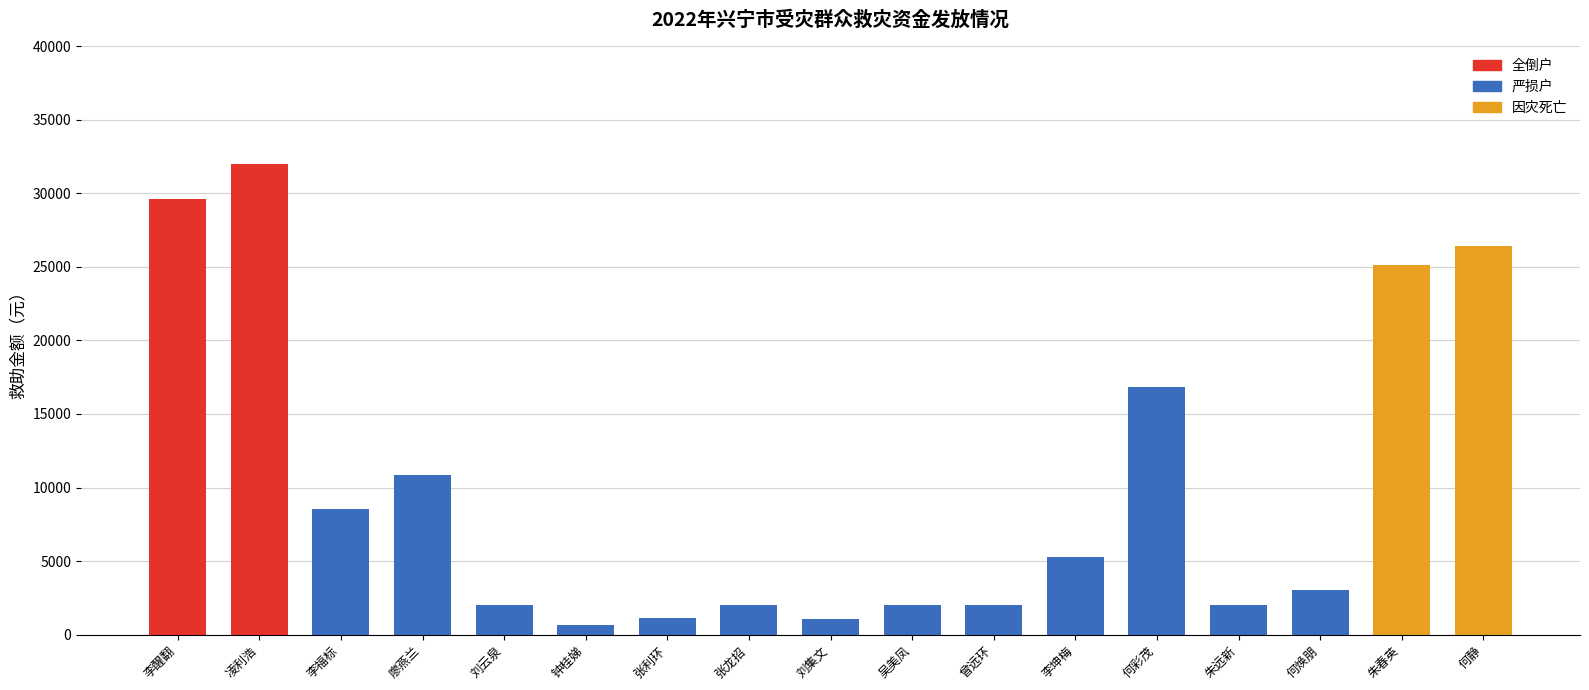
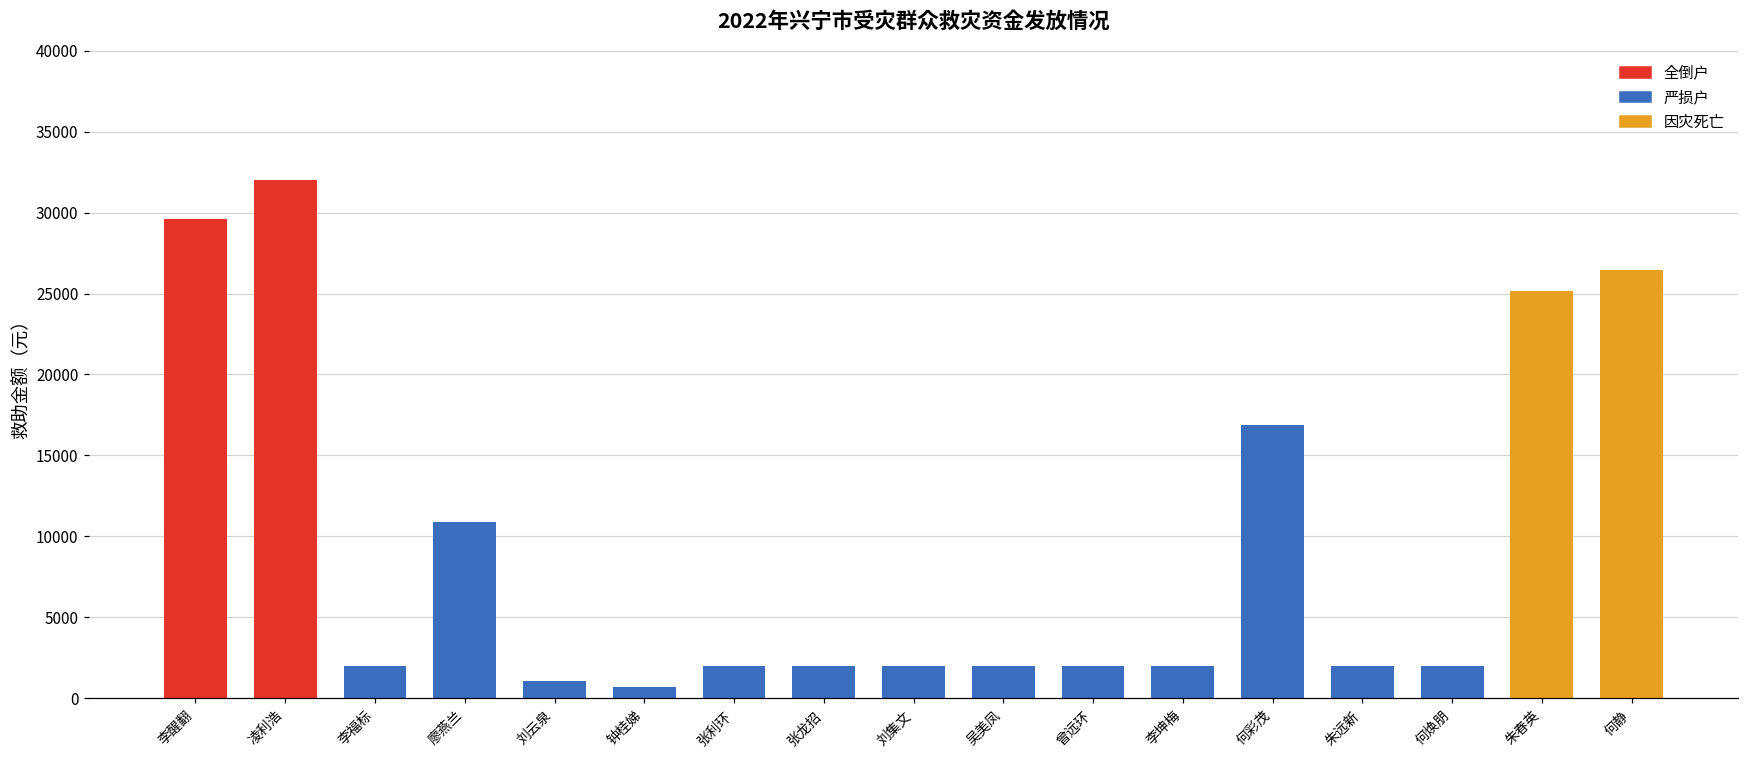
李福标: 8600 -> 2000
刘云泉: 2000 -> 1100
张利环: 1100 -> 2000
刘集文: 1100 -> 2000
李坤梅: 5300 -> 2000
何焕朋: 3000 -> 2000
